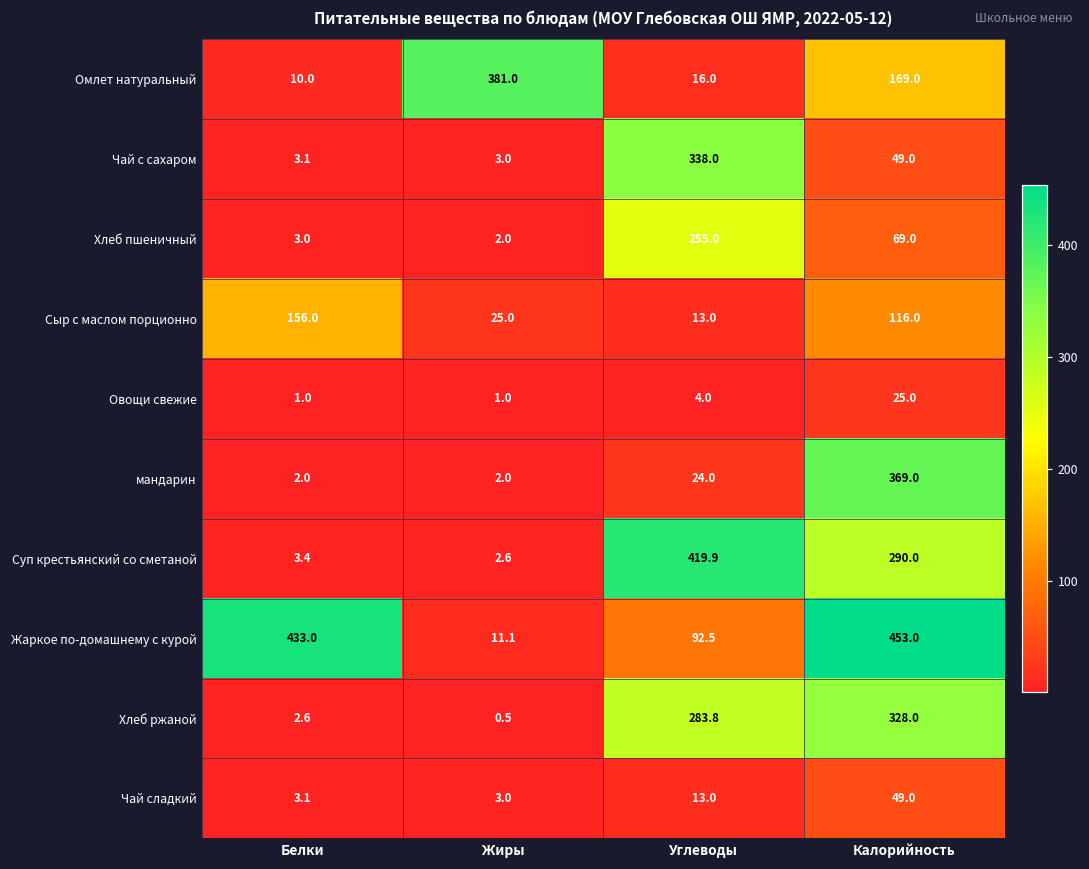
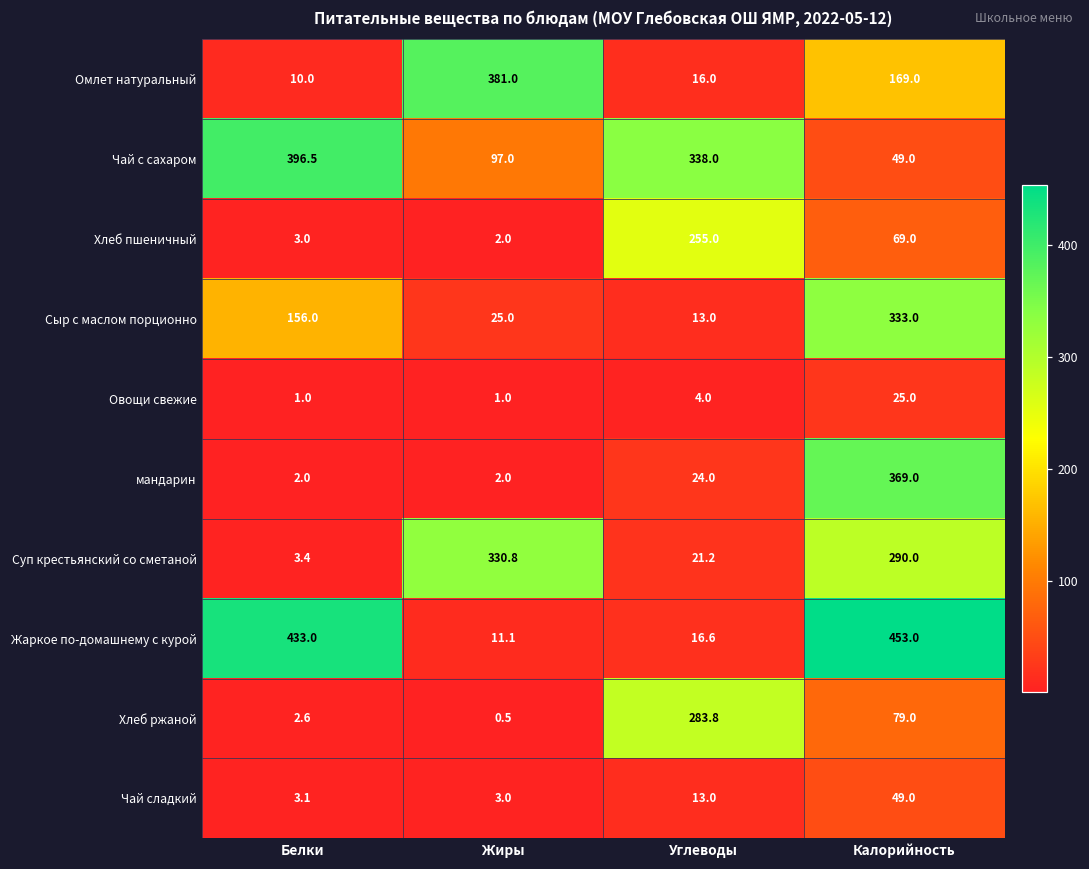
Чай с сахаром, Белки: 3.1 -> 396.5
Чай с сахаром, Жиры: 3.0 -> 97.0
Сыр с маслом порционно, Калорийность: 116.0 -> 333.0
Суп крестьянский со сметаной, Жиры: 2.6 -> 330.8
Суп крестьянский со сметаной, Углеводы: 419.9 -> 21.2
Жаркое по-домашнему с курой, Углеводы: 92.5 -> 16.6
Хлеб ржаной, Калорийность: 328.0 -> 79.0
